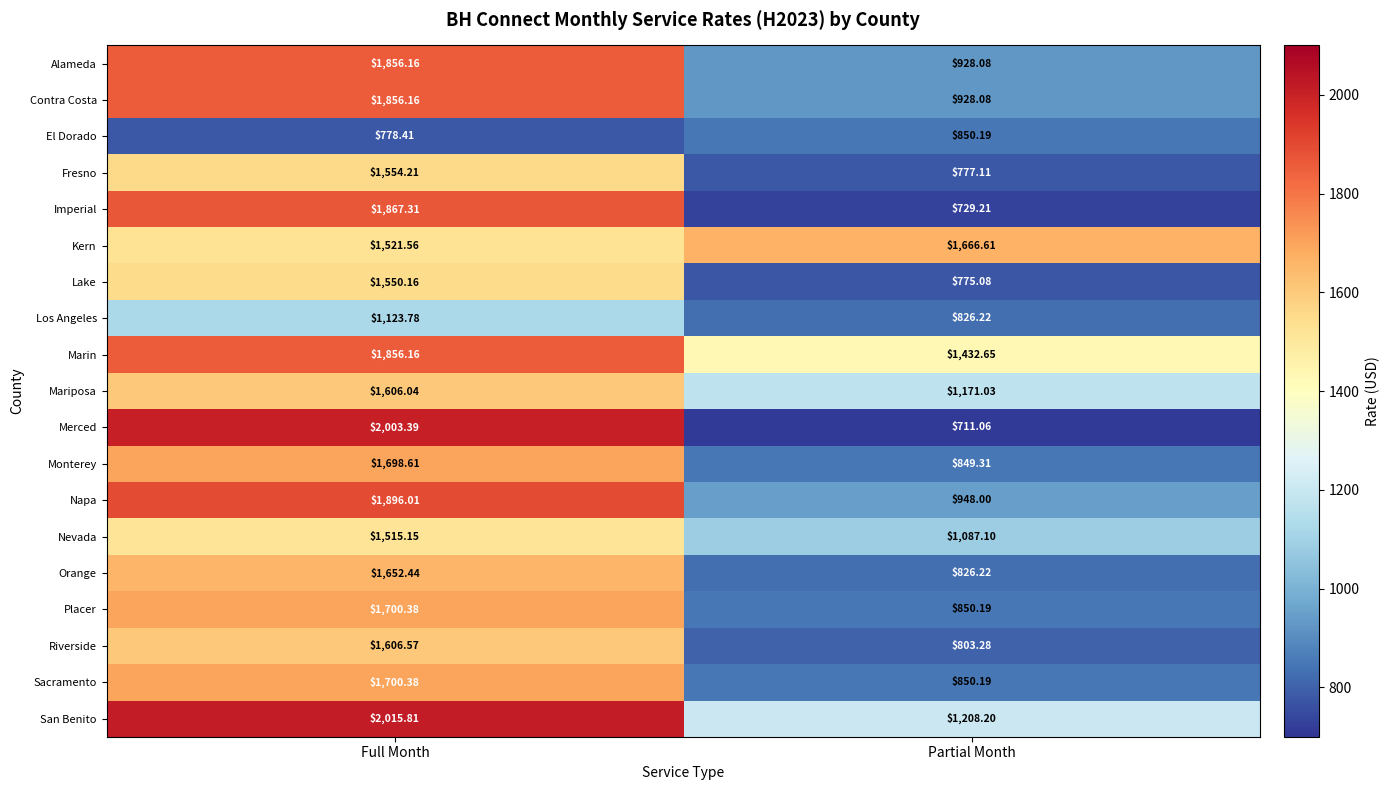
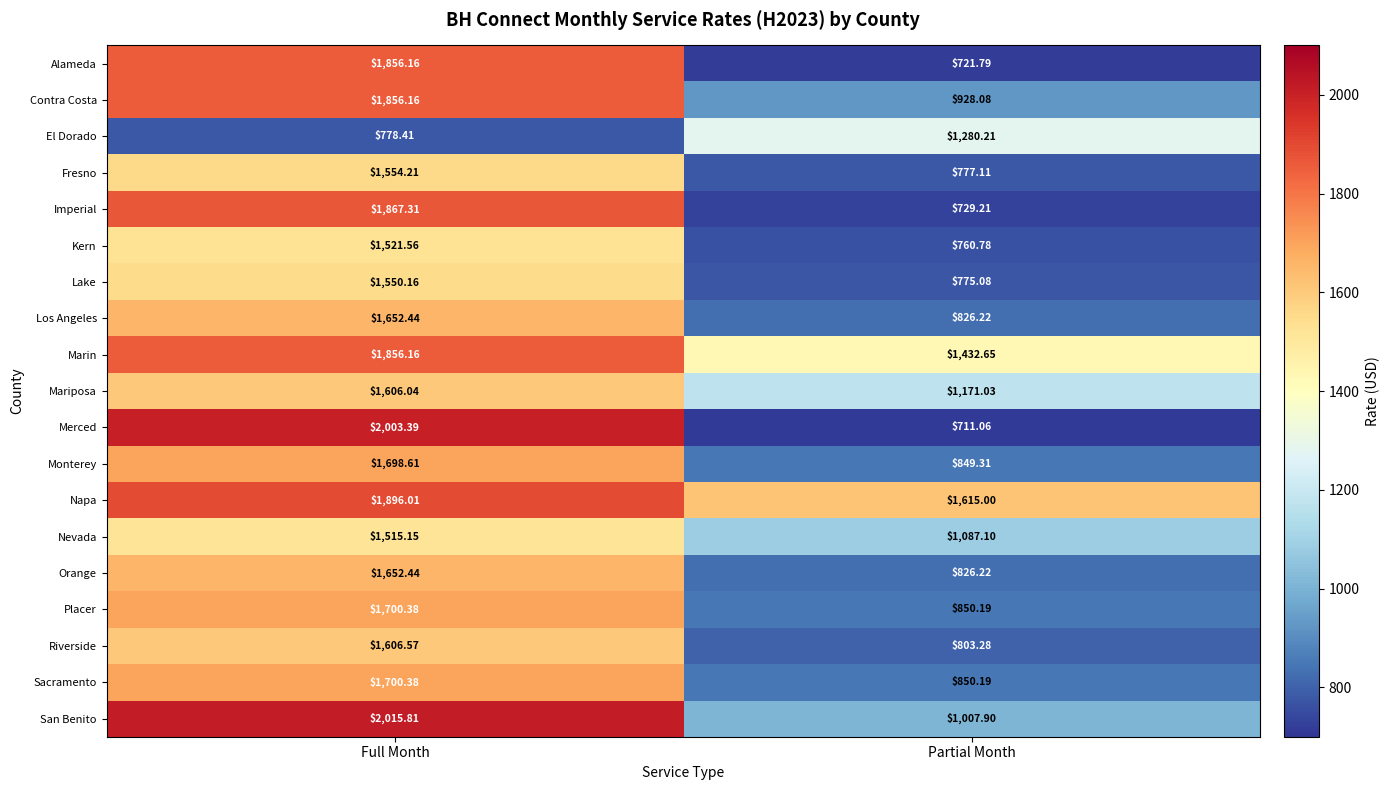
Alameda, Partial Month: $928.08 -> $721.79
El Dorado, Partial Month: $850.19 -> $1,280.21
Kern, Partial Month: $1,666.61 -> $760.78
Los Angeles, Full Month: $1,123.78 -> $1,652.44
Napa, Partial Month: $948.00 -> $1,615.00
San Benito, Partial Month: $1,208.20 -> $1,007.90
